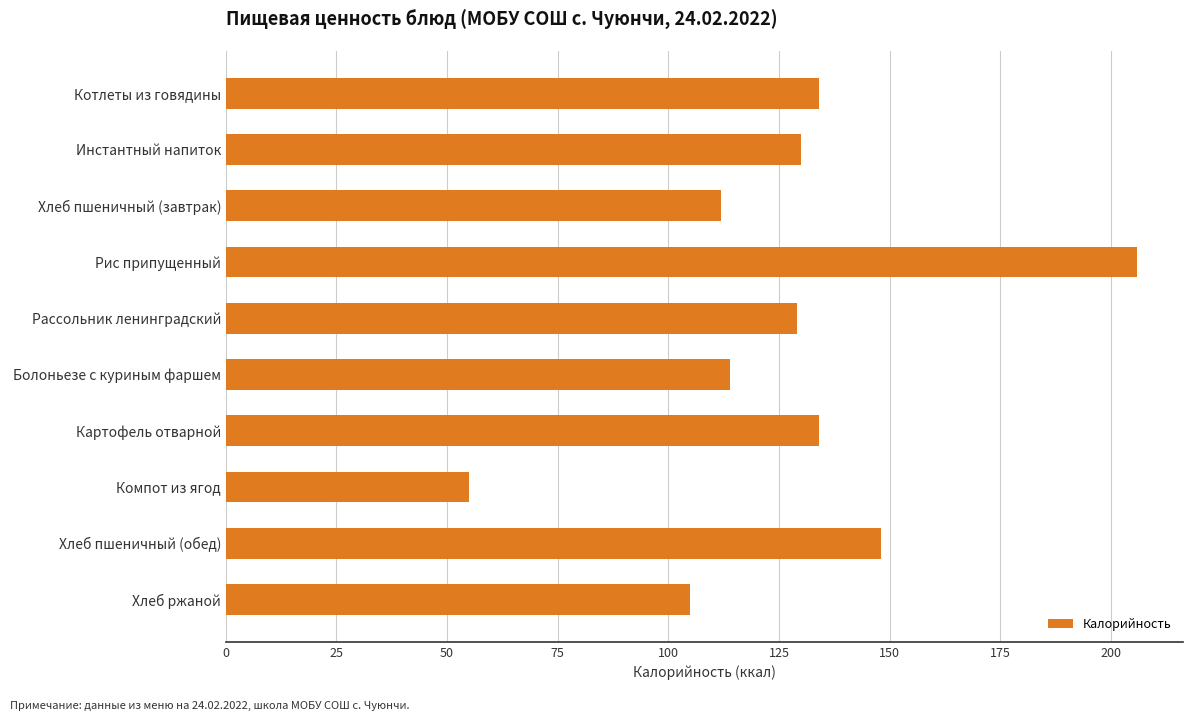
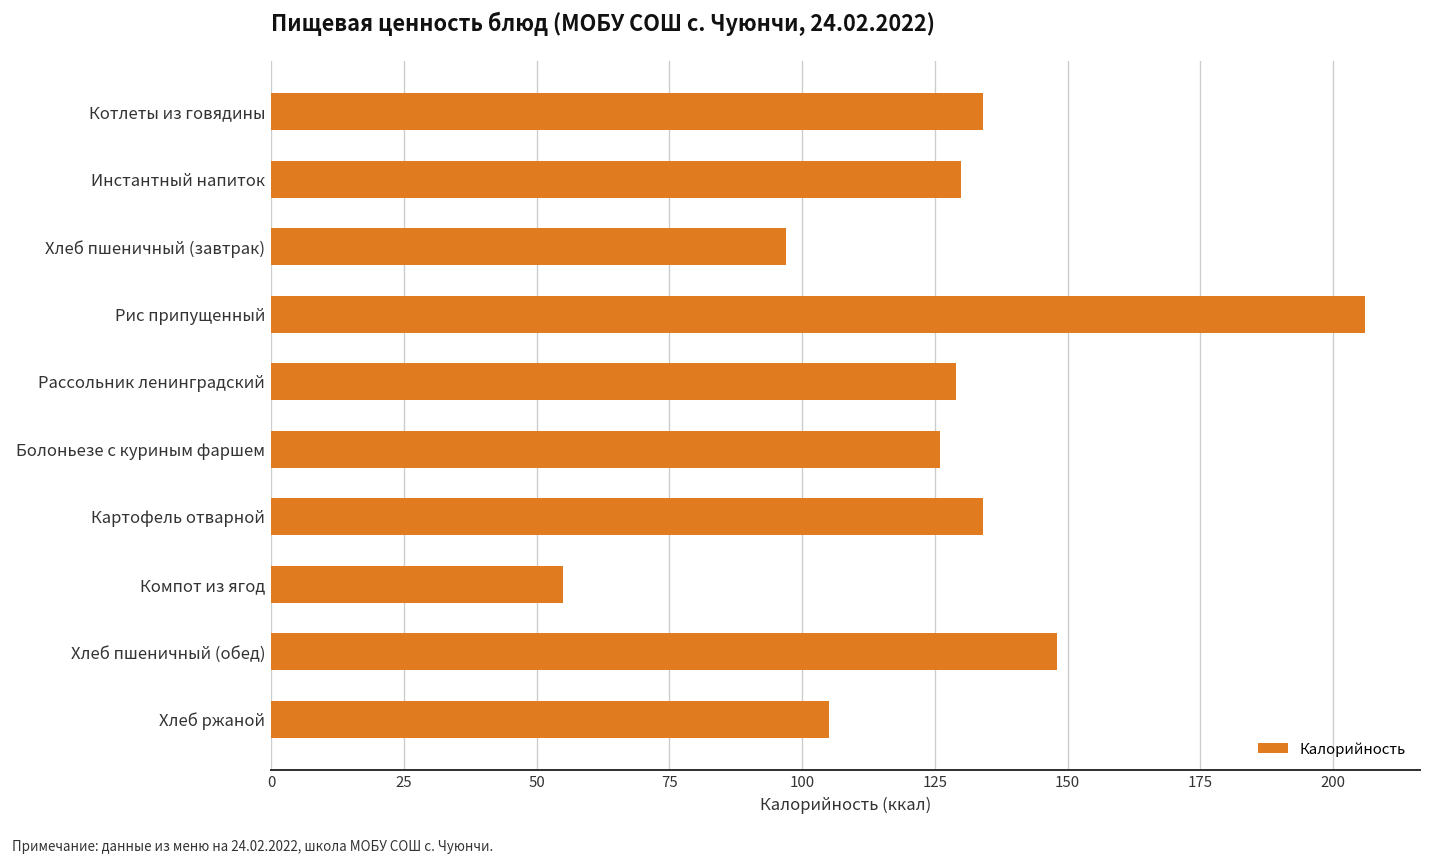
Хлеб пшеничный (завтрак): 112 -> 97
Болоньезе с куриным фаршем: 114 -> 126
